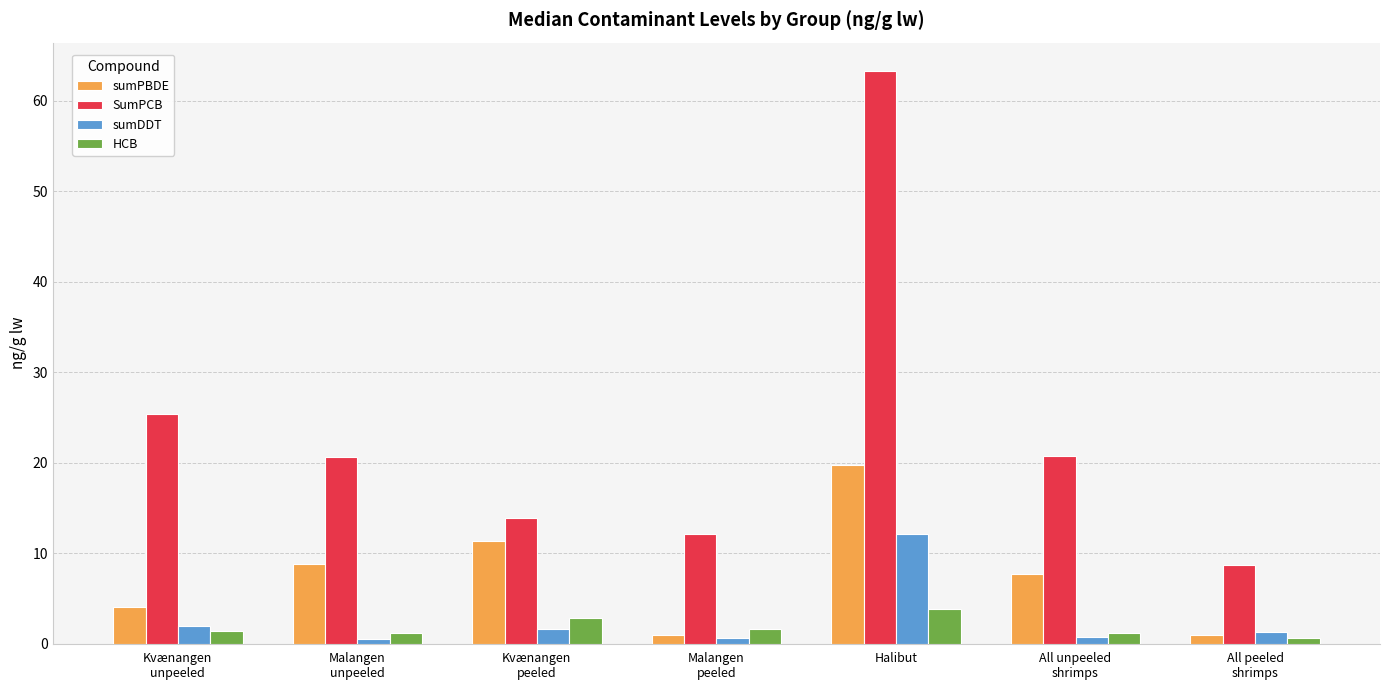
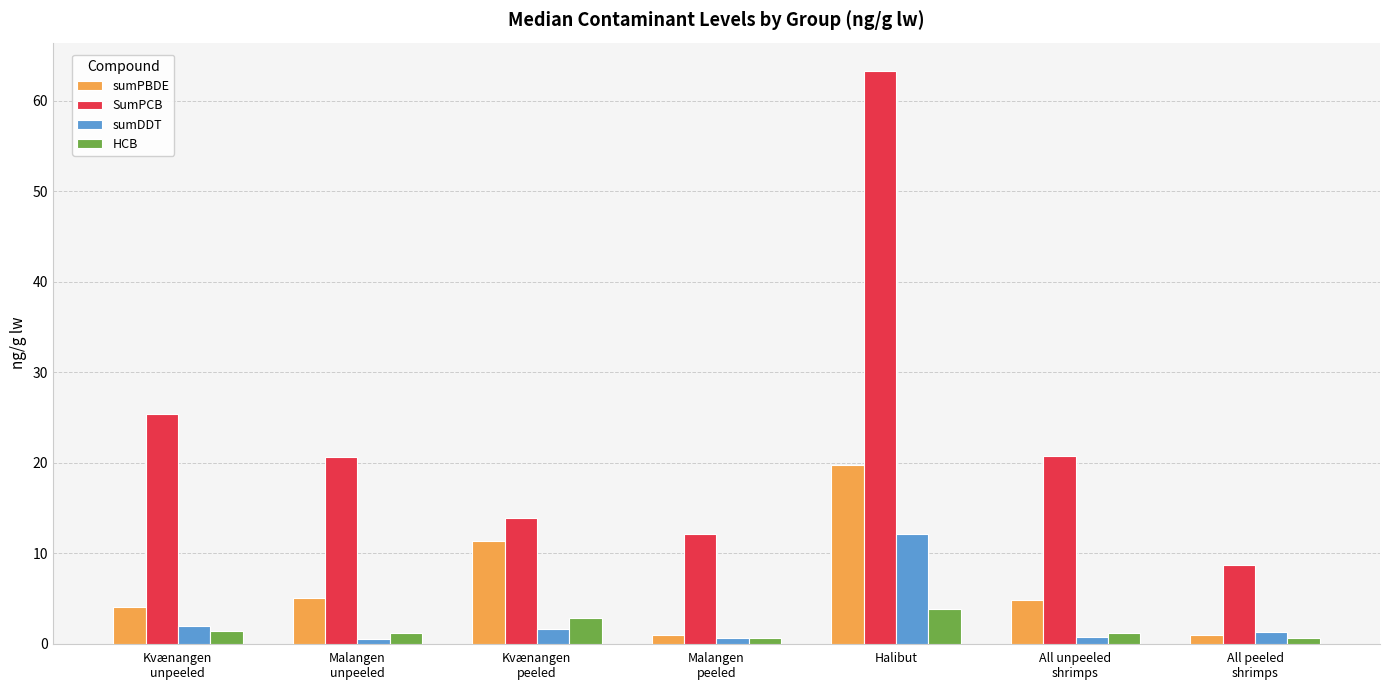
sumPBDE, Malangen unpeeled: 9 -> 5
HCB, Malangen peeled: 2 -> 1
sumPBDE, All unpeeled shrimps: 8 -> 5
